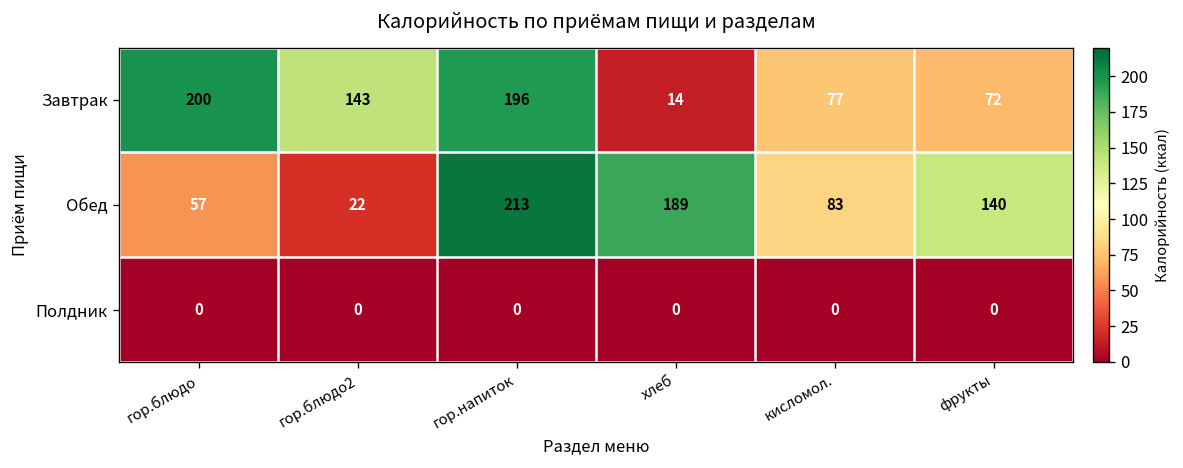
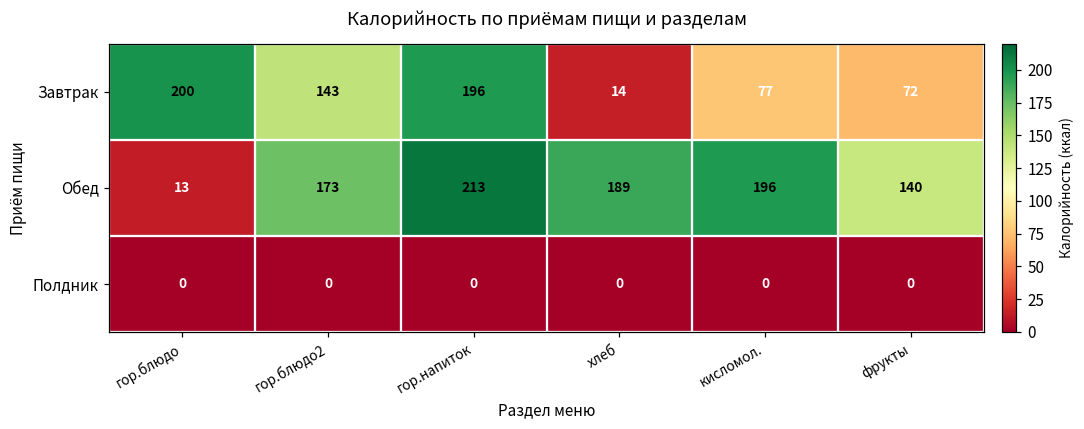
Обед, гор.блюдо: 57 -> 13
Обед, гор.блюдо2: 22 -> 173
Обед, кисломол.: 83 -> 196
